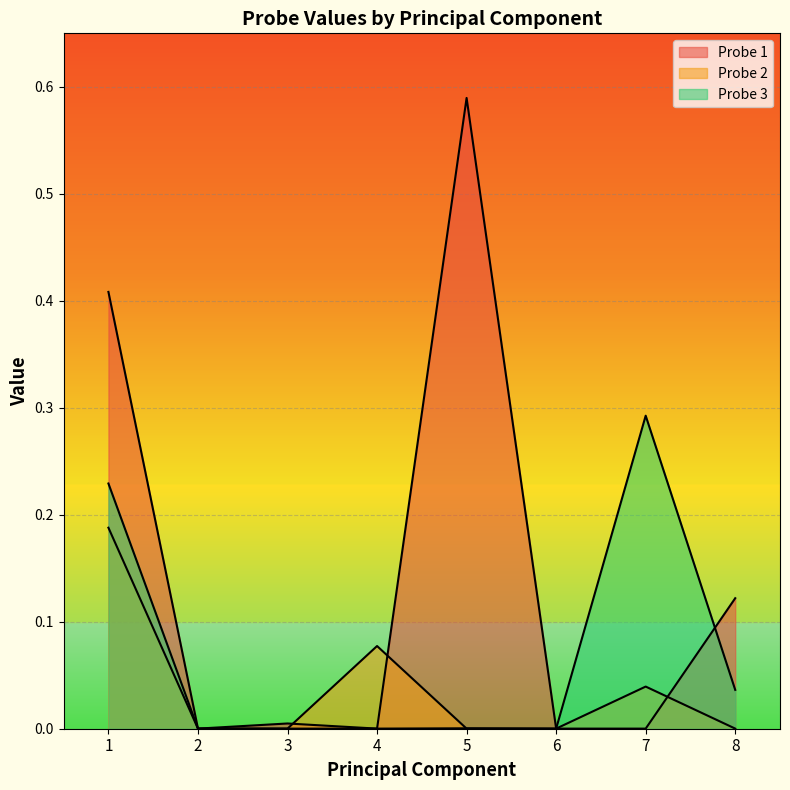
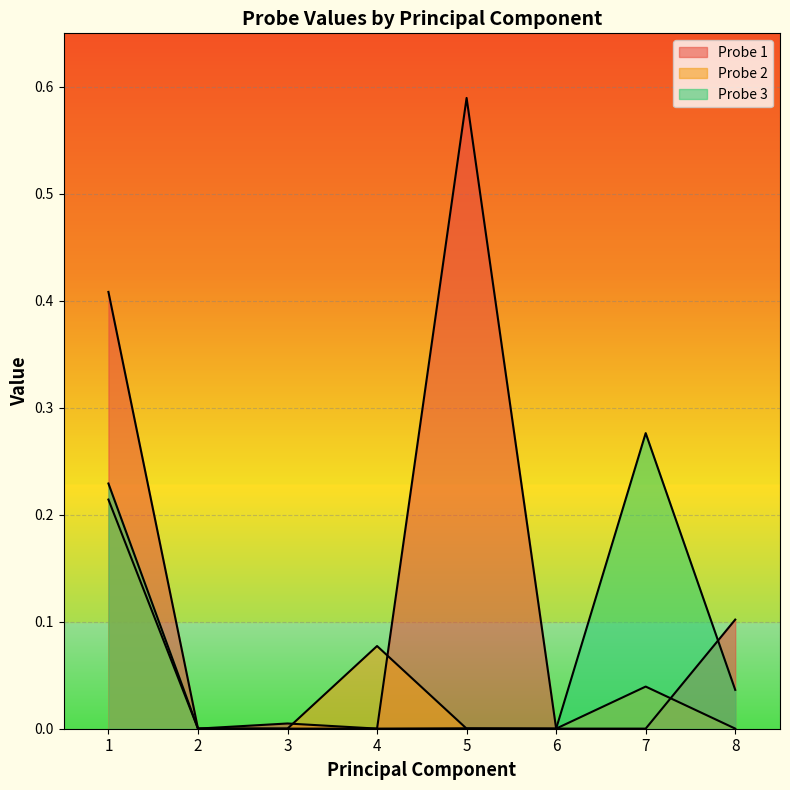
Probe 2, 1: 0.188 -> 0.214
Probe 3, 7: 0.293 -> 0.276
Probe 1, 8: 0.122 -> 0.102
